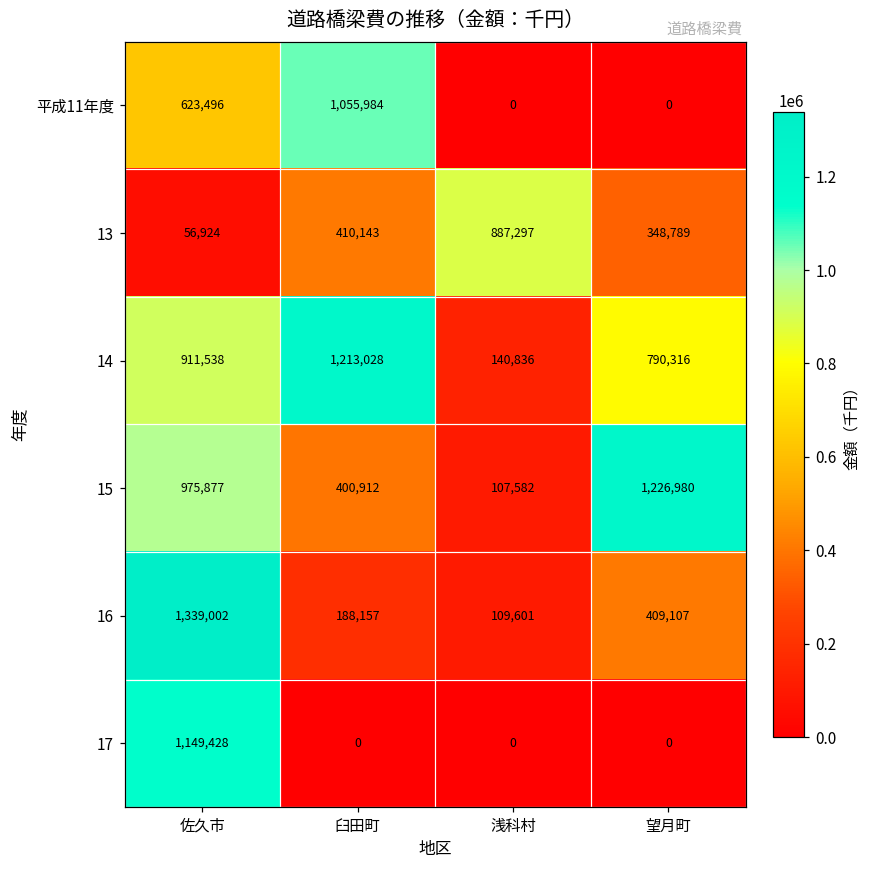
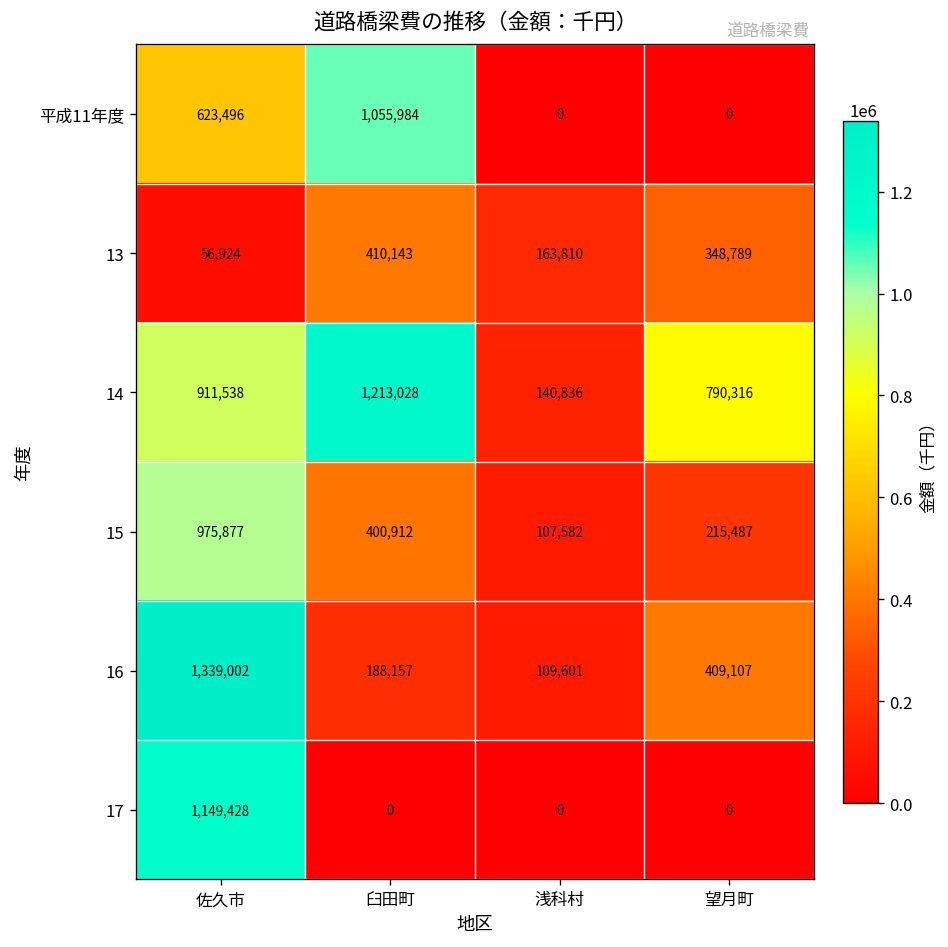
13, 浅科村: 887,297 -> 163,810
15, 望月町: 1,226,980 -> 215,487
